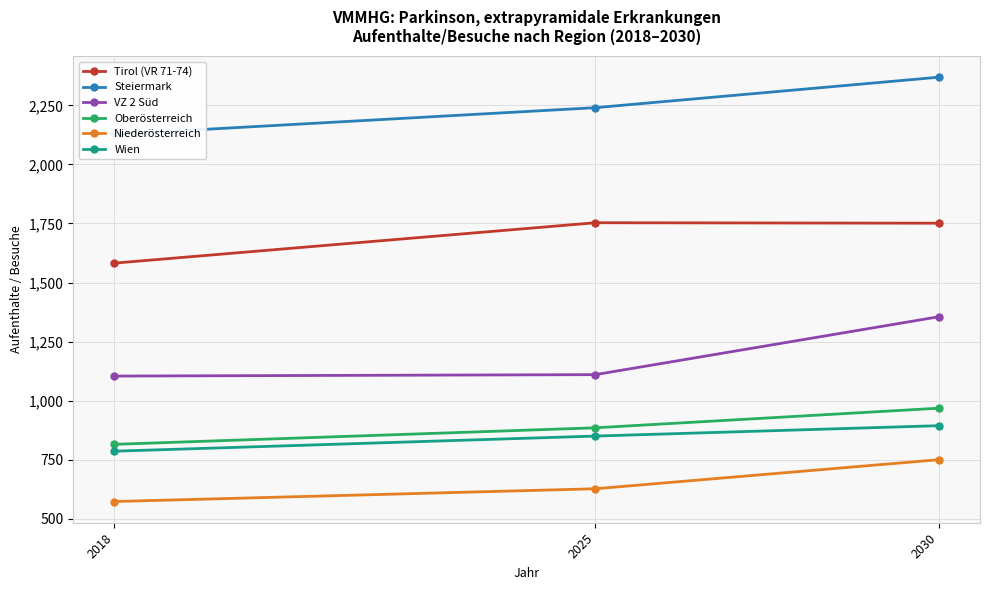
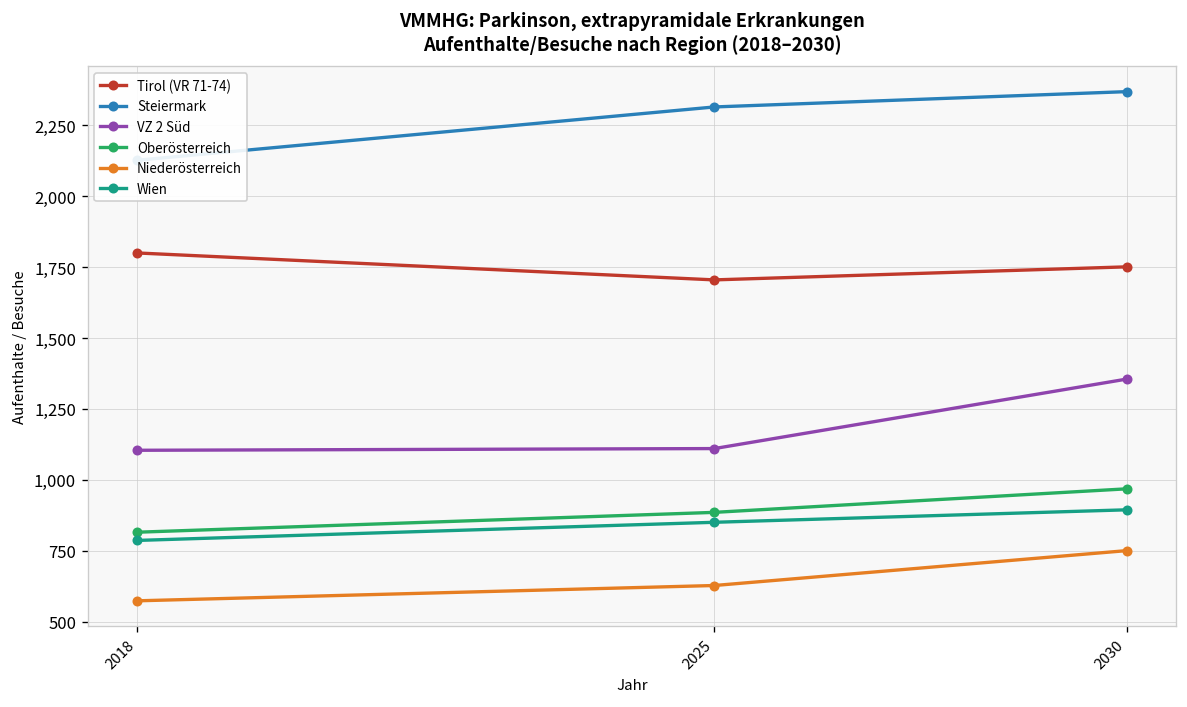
Tirol (VR 71-74), 2018: 1,580 -> 1,800
Tirol (VR 71-74), 2025: 1,750 -> 1,710
Steiermark, 2025: 2,240 -> 2,320
